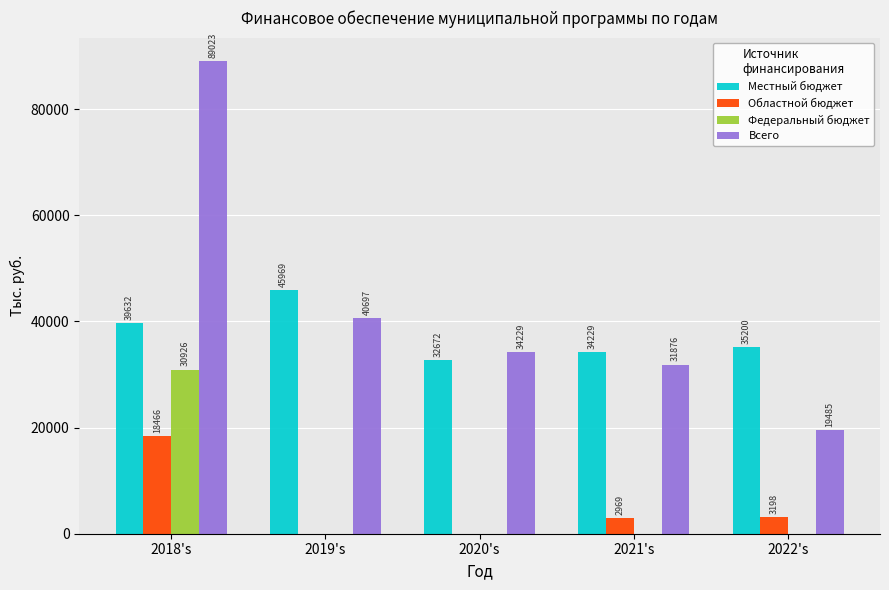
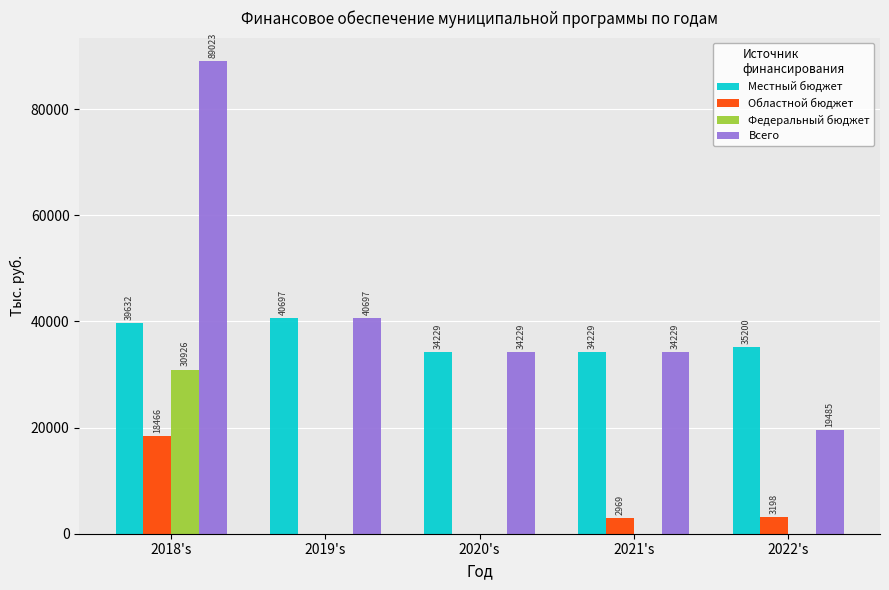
Местный бюджет, 2019's: 45969 -> 40697
Местный бюджет, 2020's: 32672 -> 34229
Всего, 2021's: 31876 -> 34229
